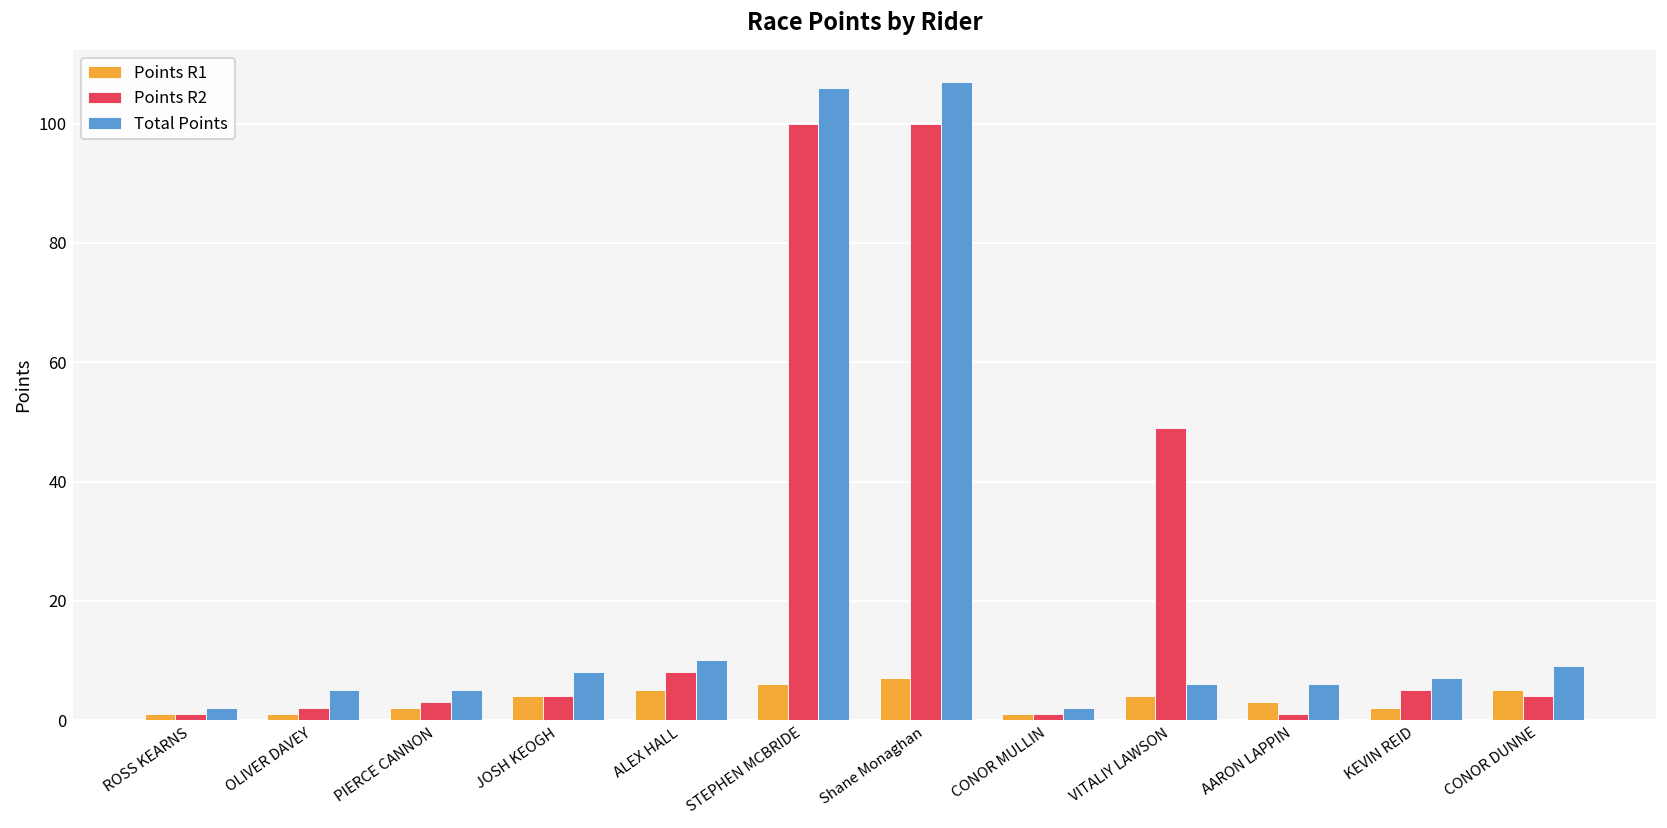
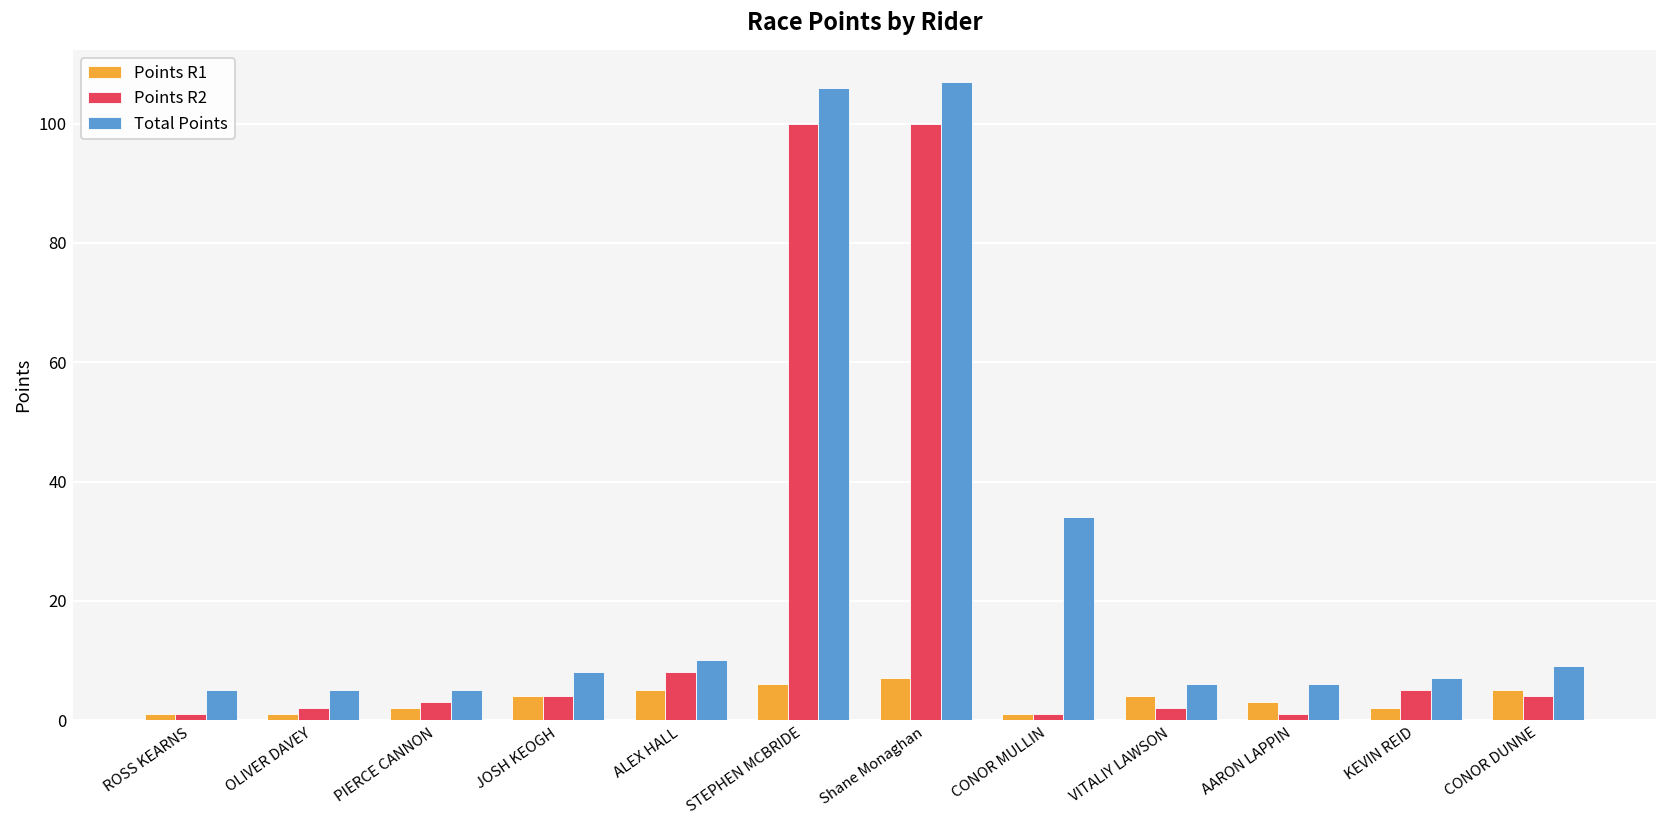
Total Points, ROSS KEARNS: 2 -> 5
Total Points, CONOR MULLIN: 2 -> 34
Points R2, VITALIY LAWSON: 49 -> 2
